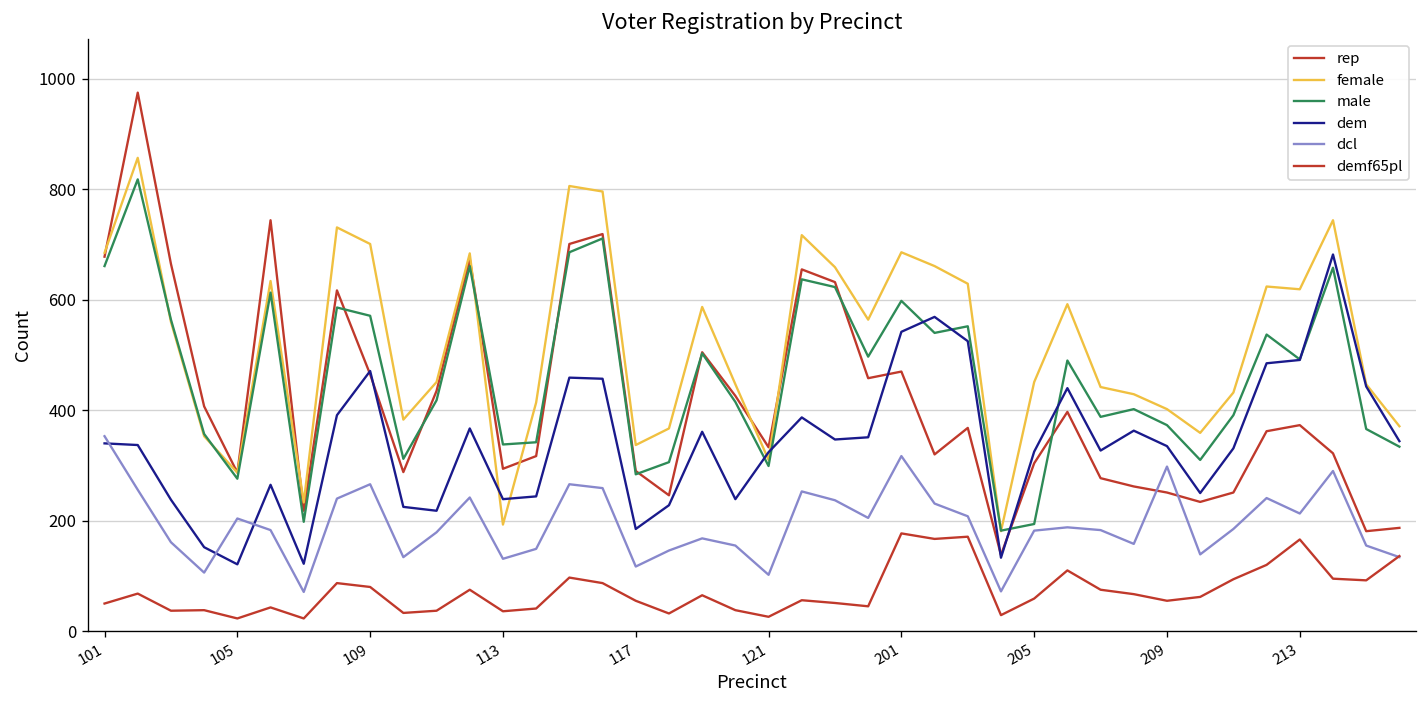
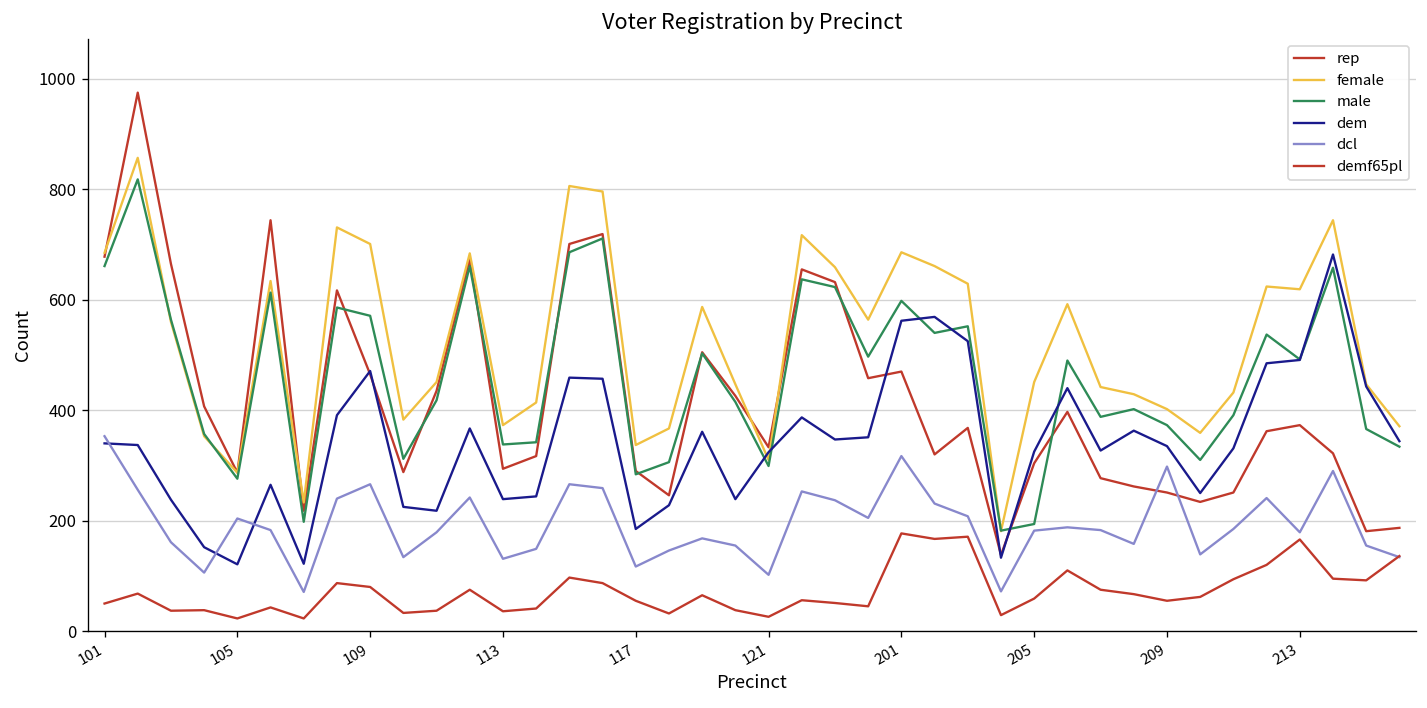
female, 113: 190 -> 370
dem, 201: 540 -> 560
dcl, 213: 210 -> 180
